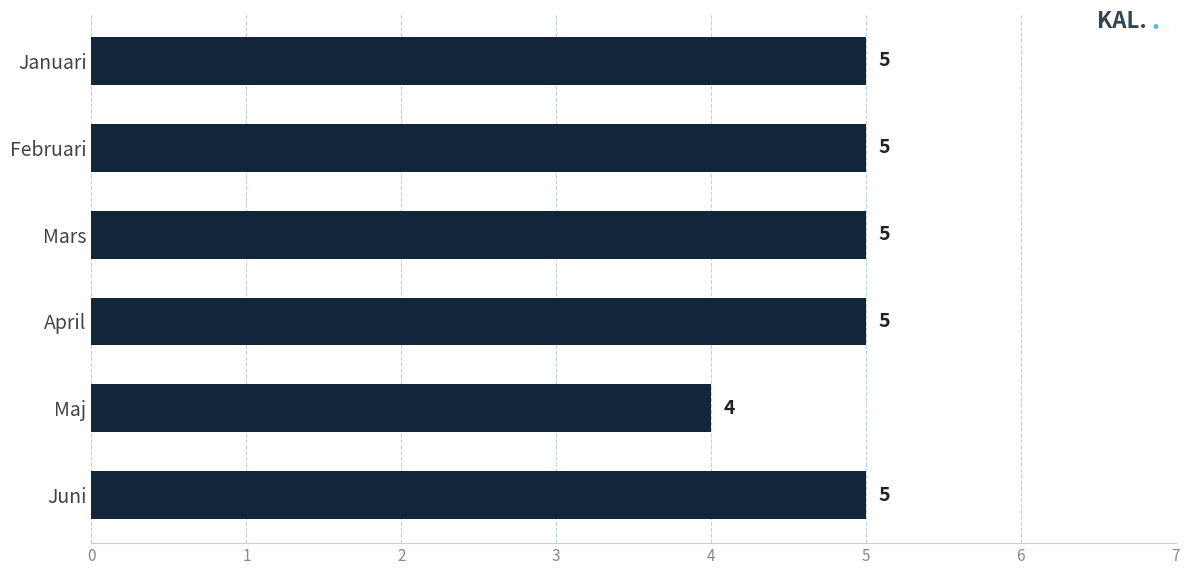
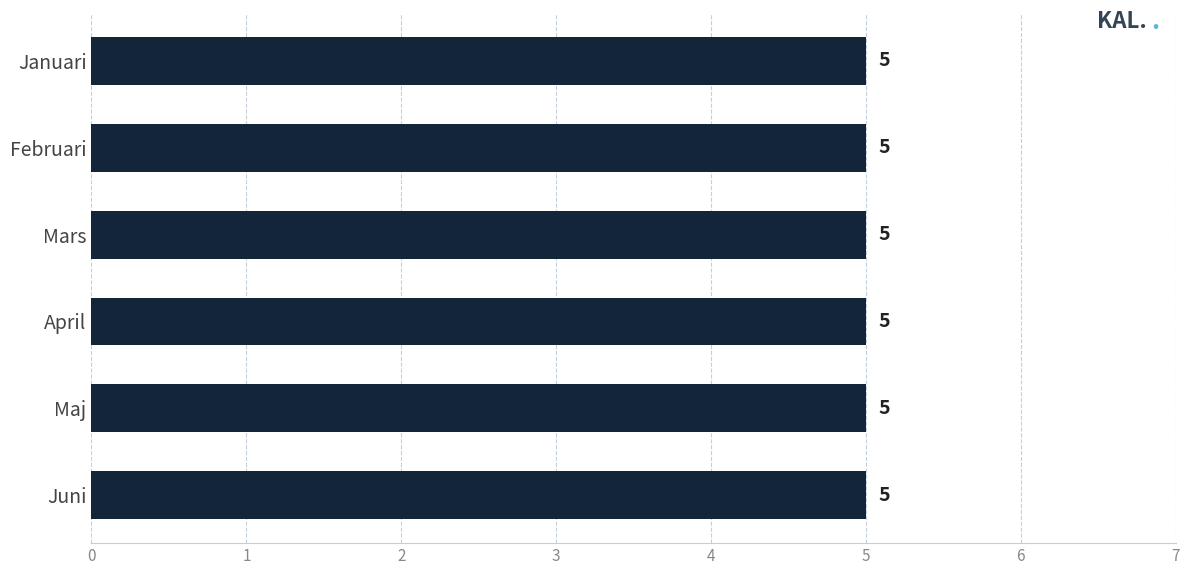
Maj: 4 -> 5
